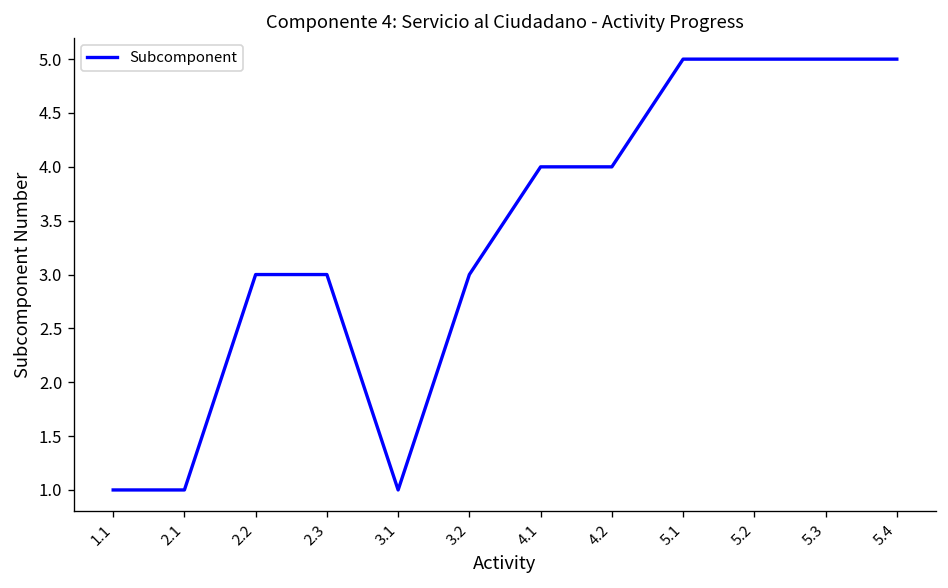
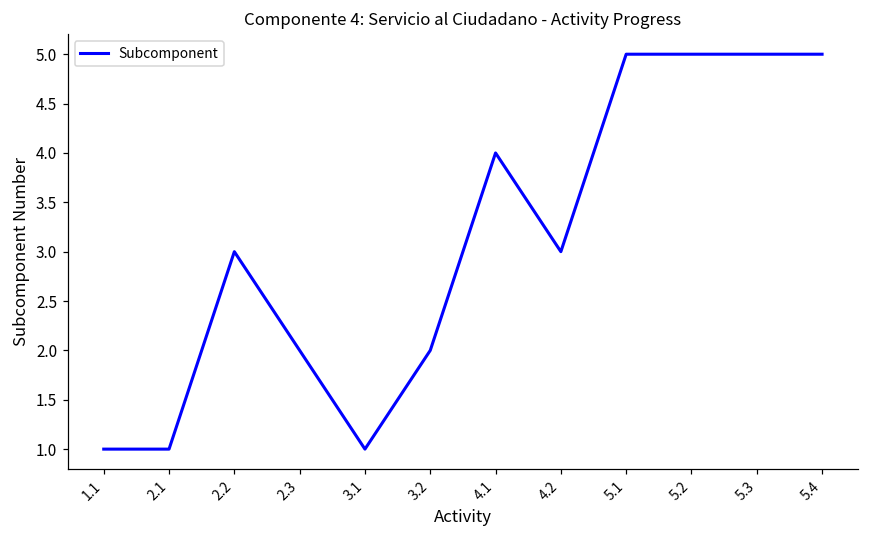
2.3: 3 -> 2
3.2: 3 -> 2
4.2: 4 -> 3
